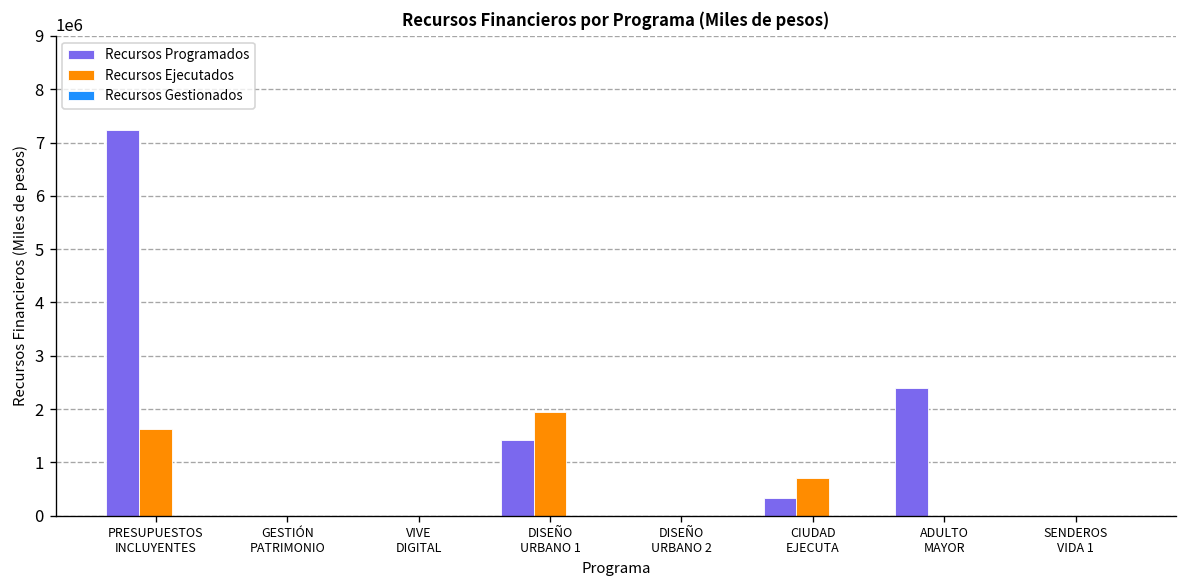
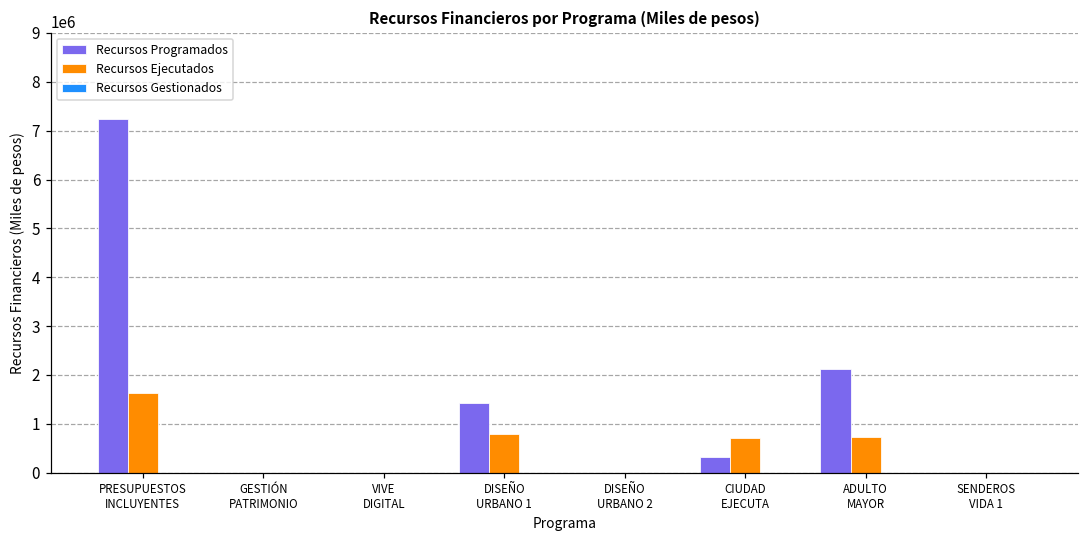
Recursos Ejecutados, DISEÑO URBANO 1: 1900000 -> 800000
Recursos Programados, ADULTO MAYOR: 2400000 -> 2100000
Recursos Ejecutados, ADULTO MAYOR: 0 -> 700000
